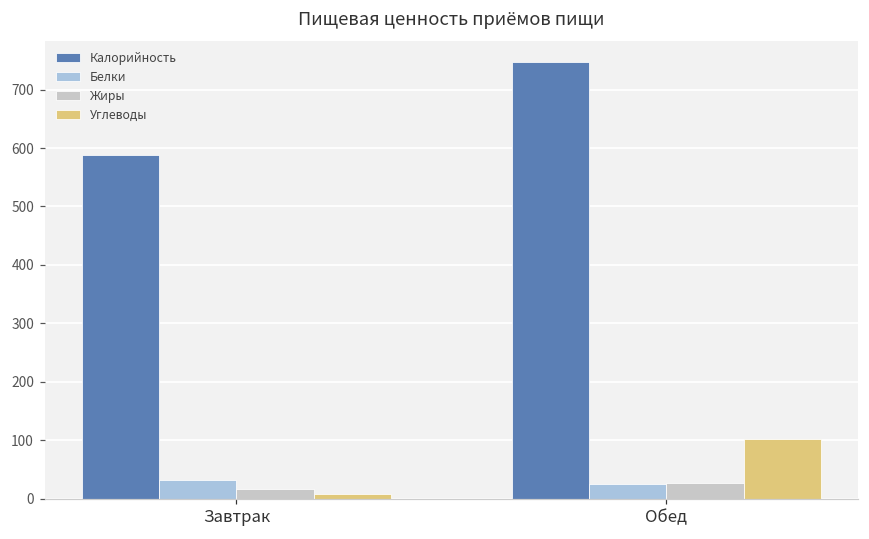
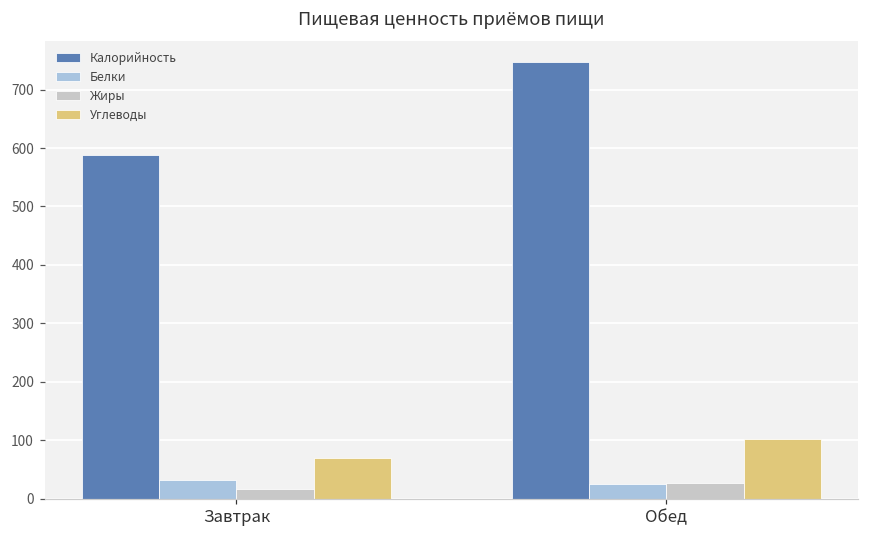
Углеводы, Завтрак: 10 -> 70
